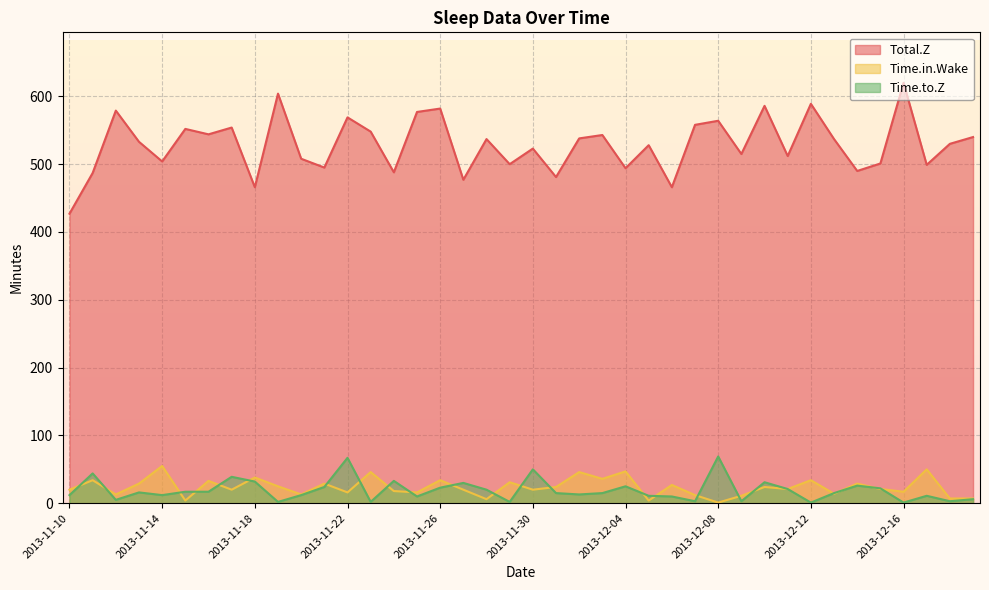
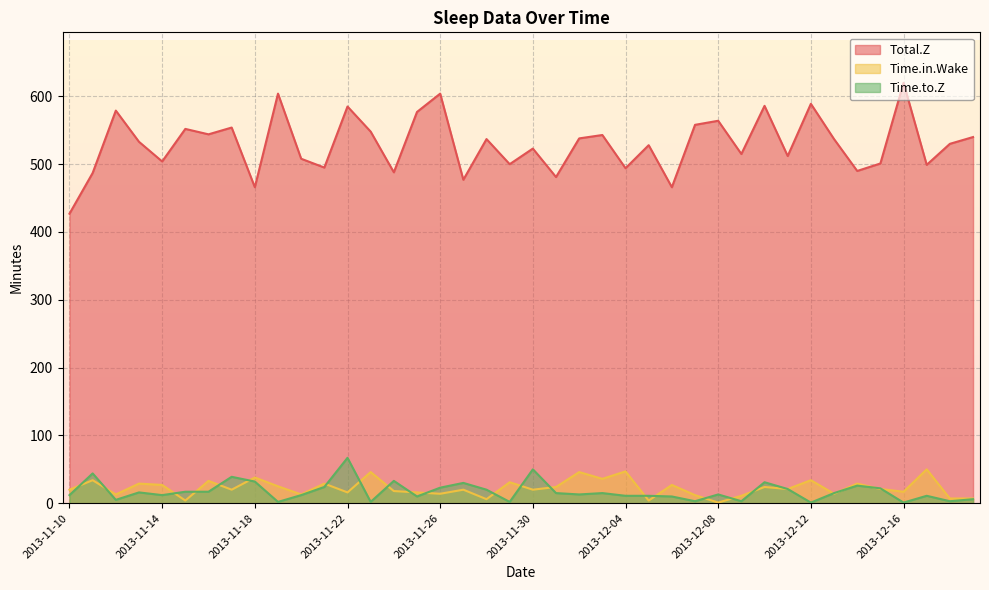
Time.in.Wake, 2013-11-14: 60 -> 30
Total.Z, 2013-11-22: 570 -> 590
Total.Z, 2013-11-26: 580 -> 600
Time.in.Wake, 2013-11-26: 30 -> 10
Time.to.Z, 2013-12-04: 30 -> 10
Time.to.Z, 2013-12-08: 70 -> 10
